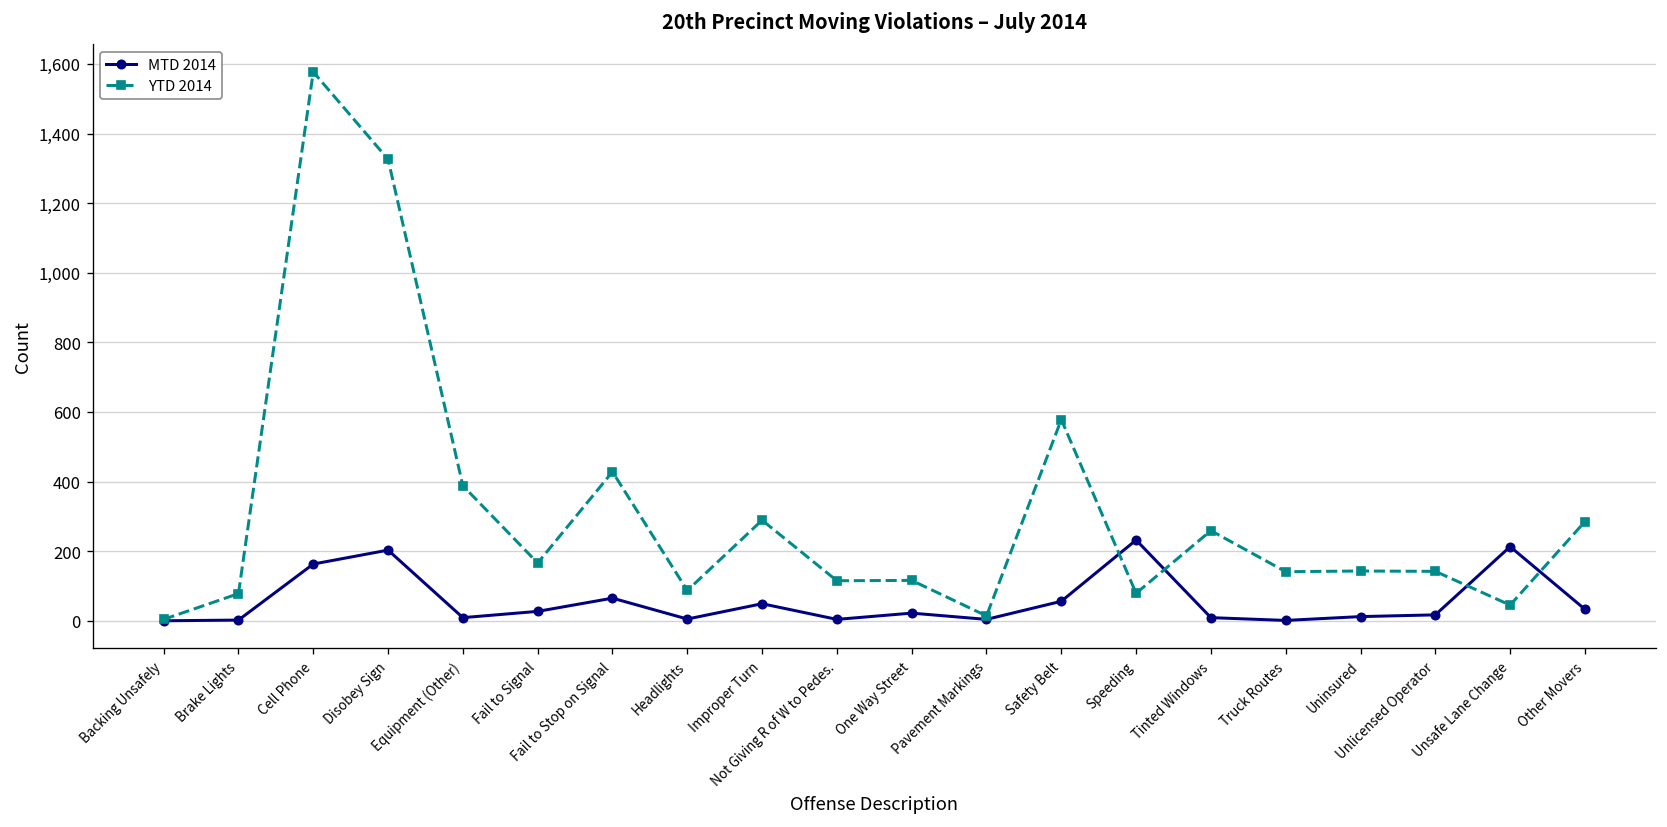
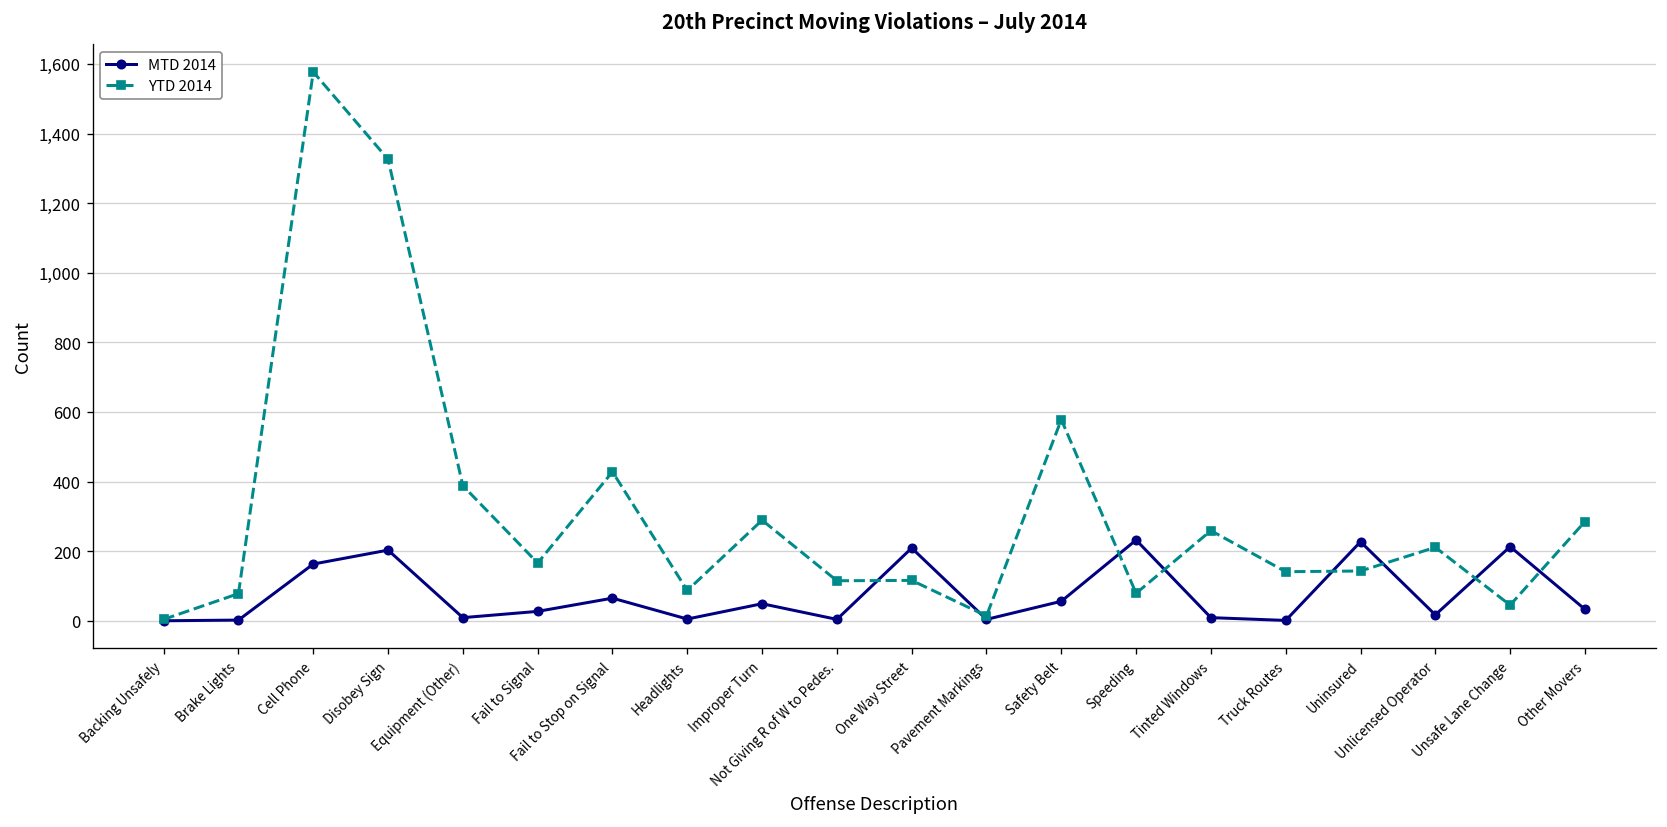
MTD 2014, One Way Street: 20 -> 210
MTD 2014, Uninsured: 10 -> 230
YTD 2014, Unlicensed Operator: 140 -> 210
